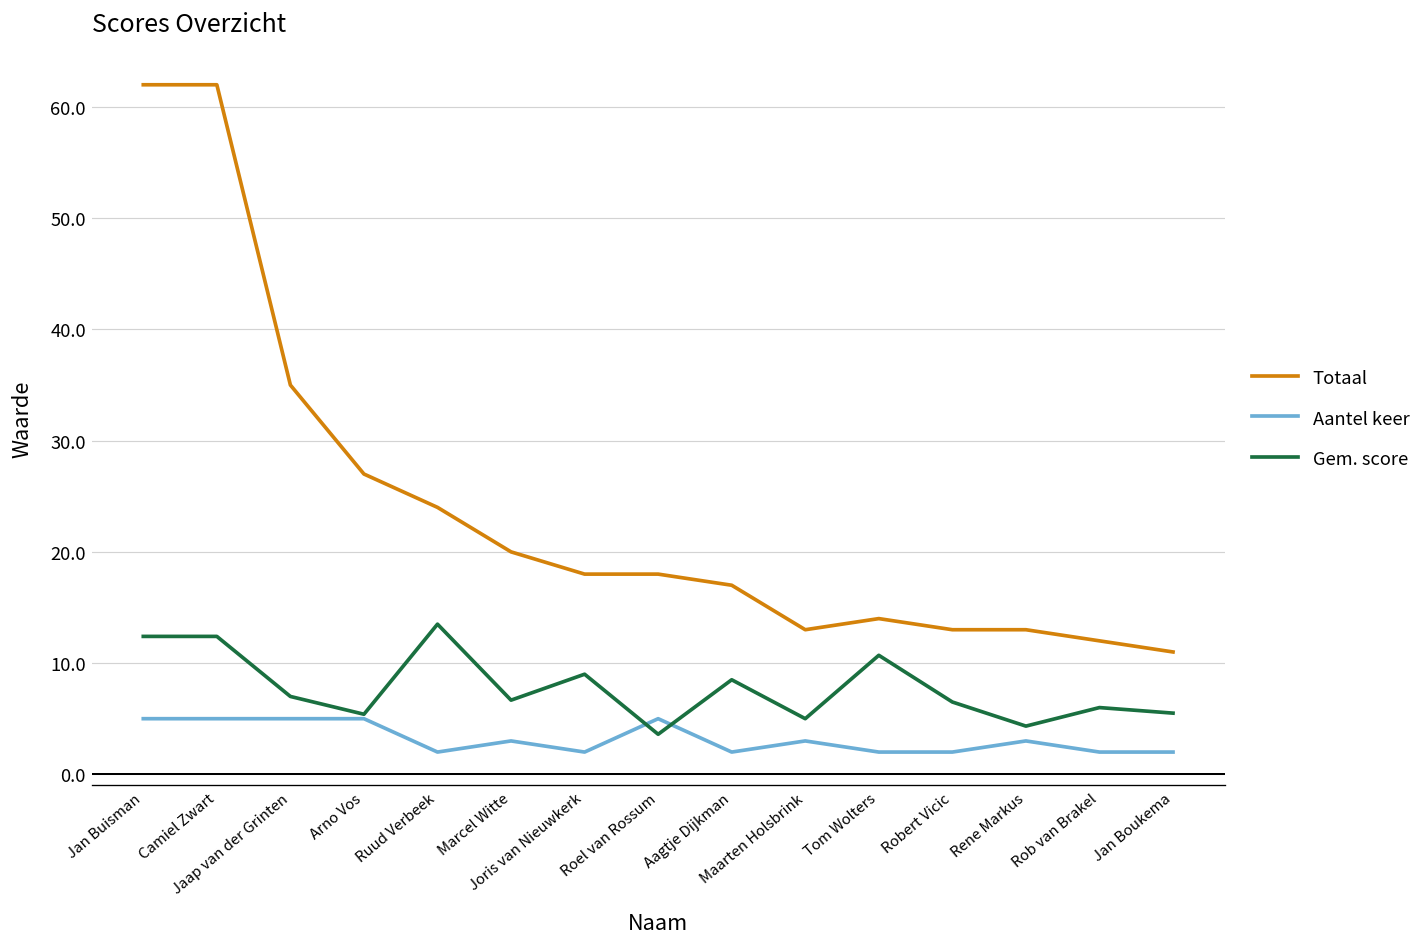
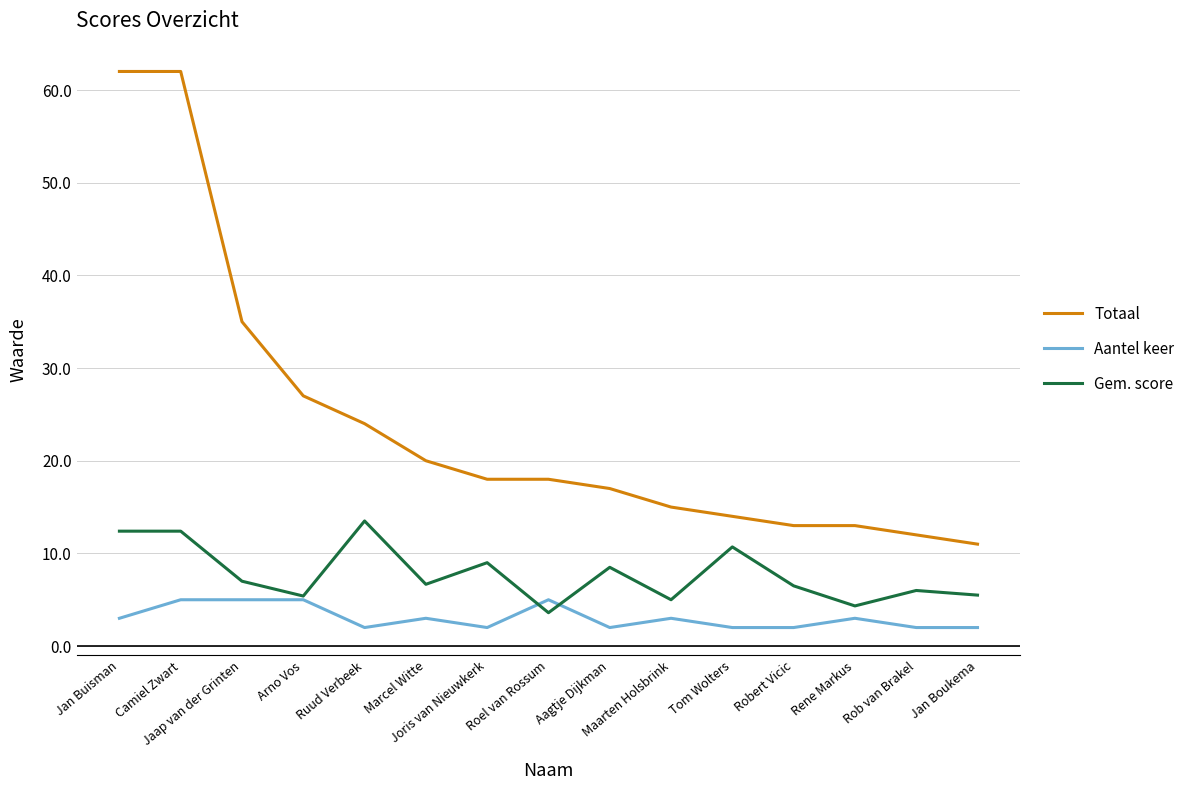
Aantel keer, Jan Buisman: 5 -> 3
Totaal, Maarten Holsbrink: 13 -> 15
